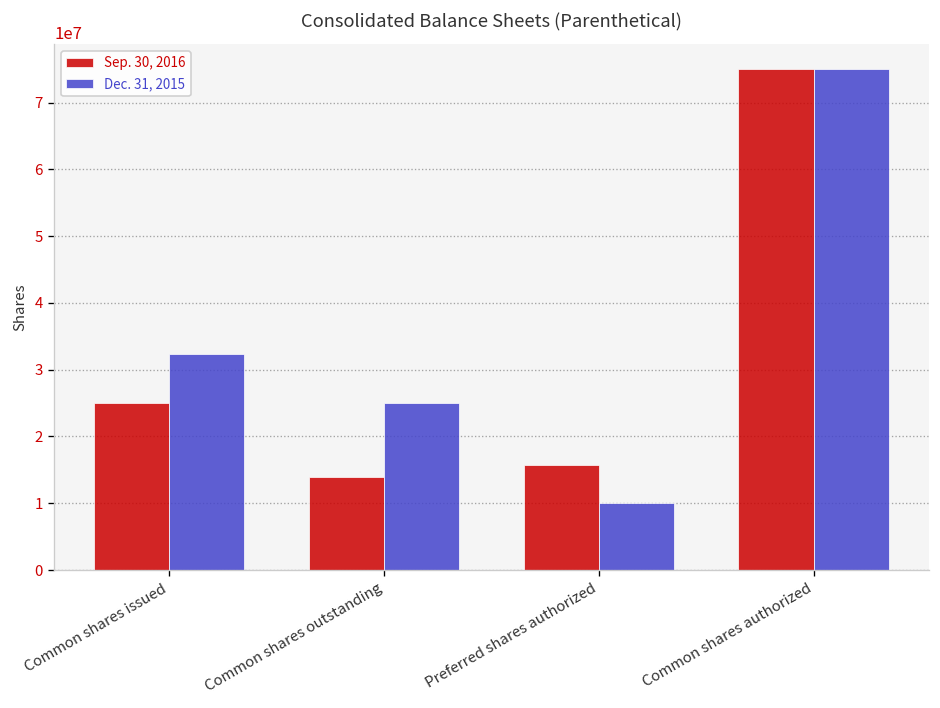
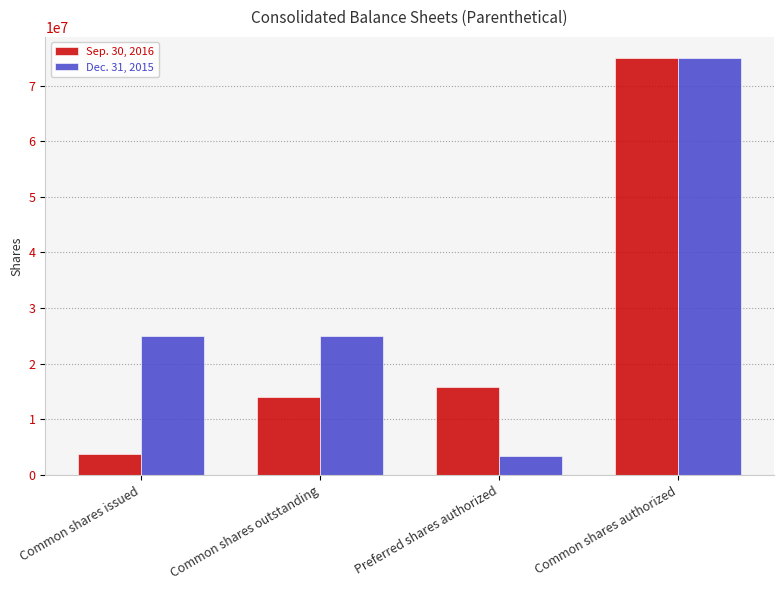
Sep. 30, 2016, Common shares issued: 25000000 -> 4000000
Dec. 31, 2015, Common shares issued: 32000000 -> 25000000
Dec. 31, 2015, Preferred shares authorized: 10000000 -> 3000000
